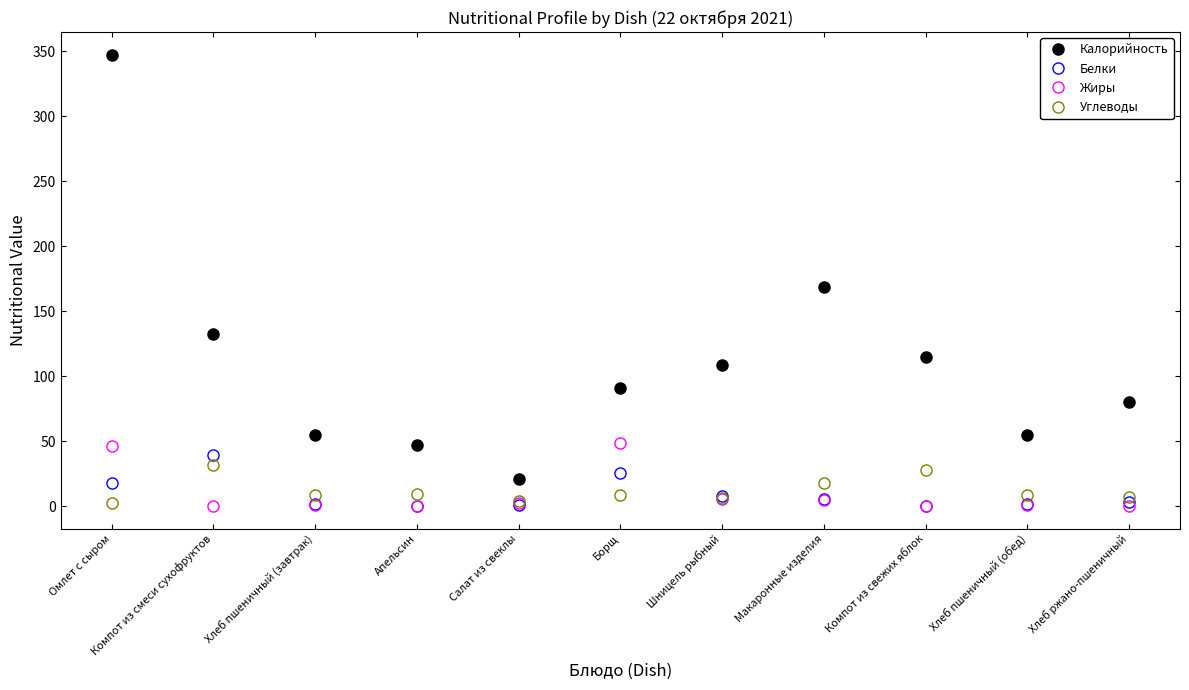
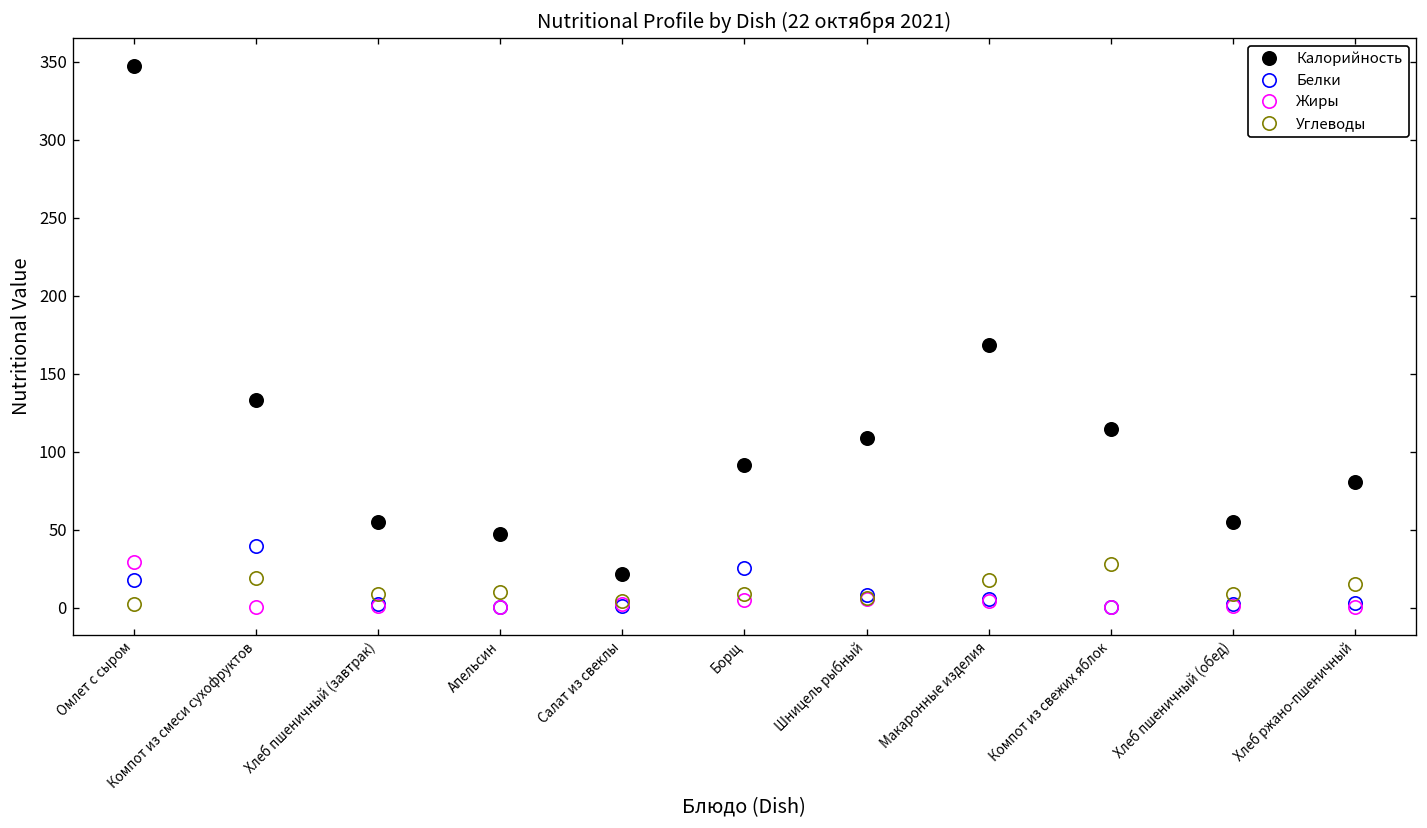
Жиры, Омлет с сыром: 46 -> 29
Углеводы, Компот из смеси сухофруктов: 32 -> 19
Жиры, Борщ: 49 -> 5
Углеводы, Хлеб ржано-пшеничный: 7 -> 15
